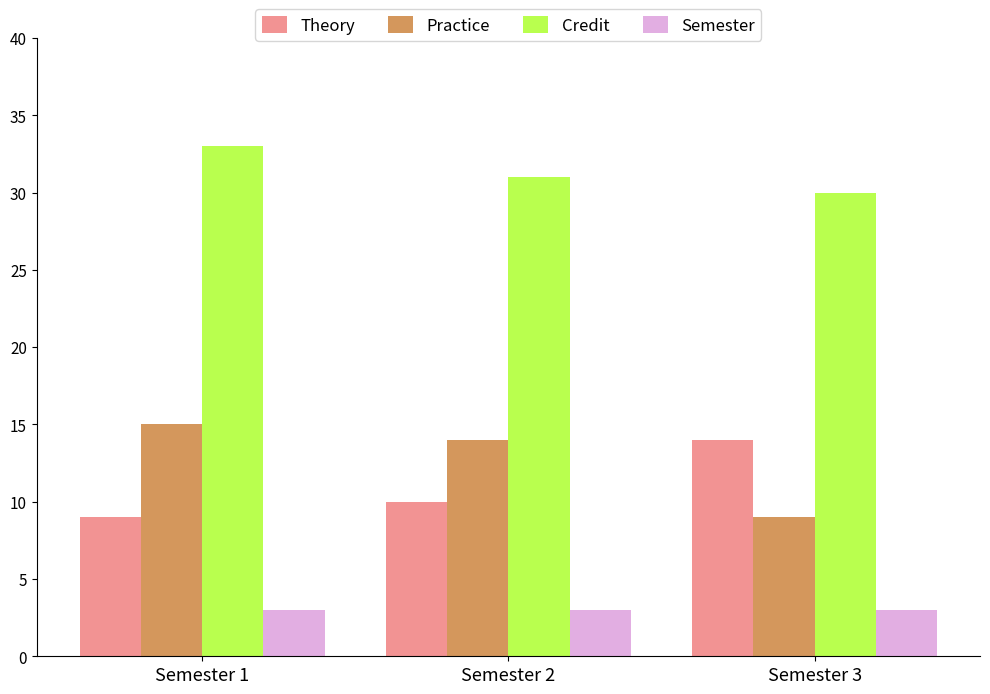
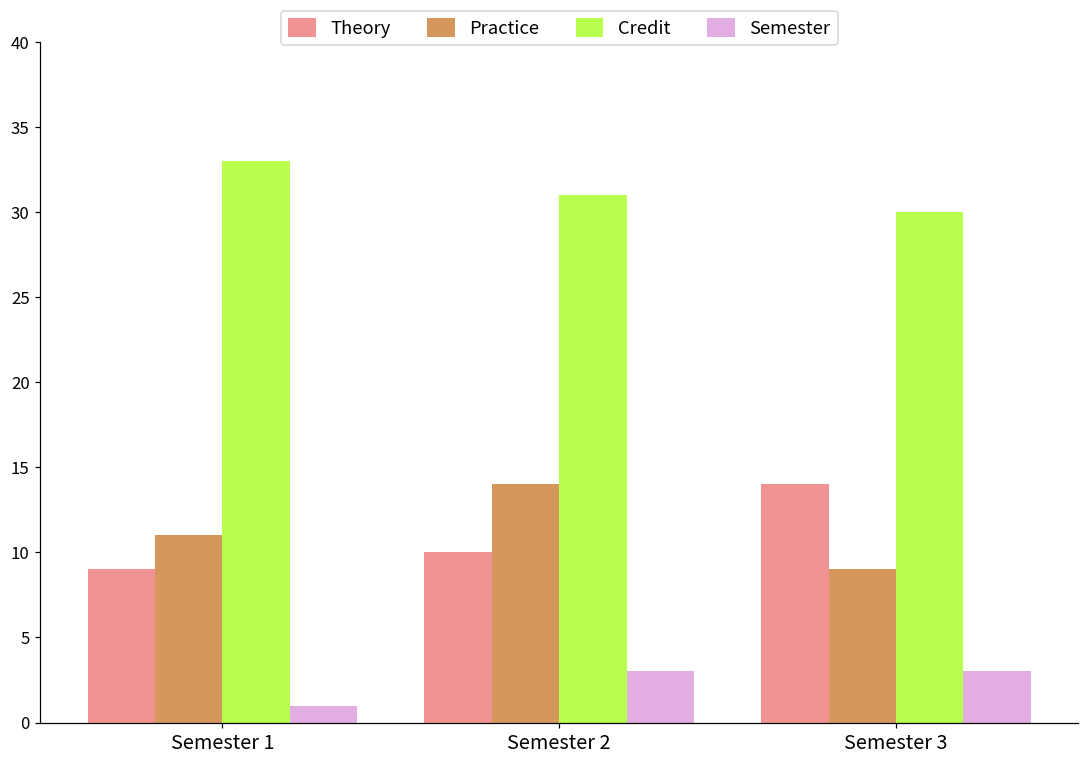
Practice, Semester 1: 15 -> 11
Semester, Semester 1: 3 -> 1
